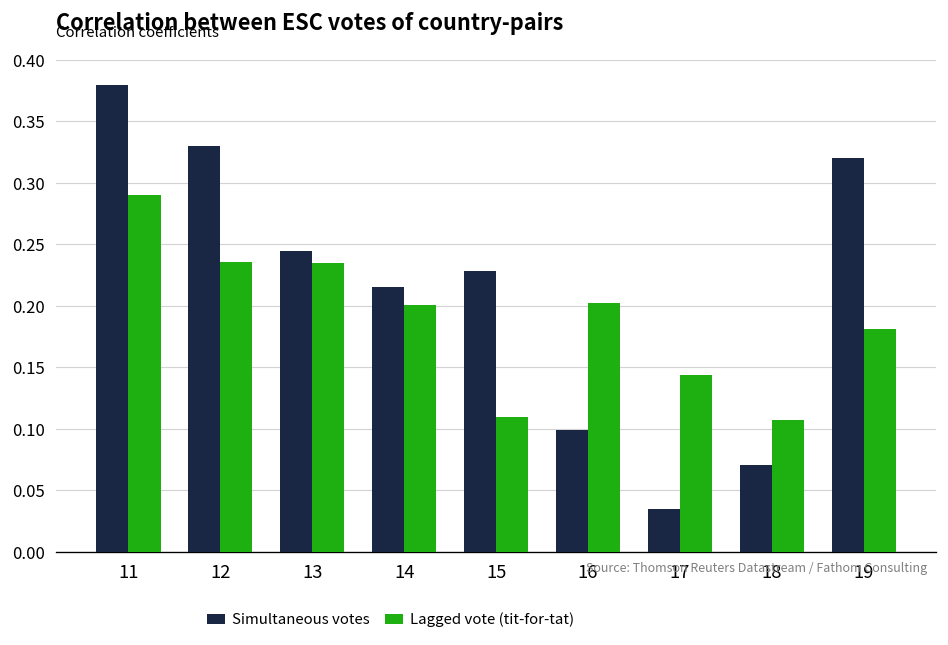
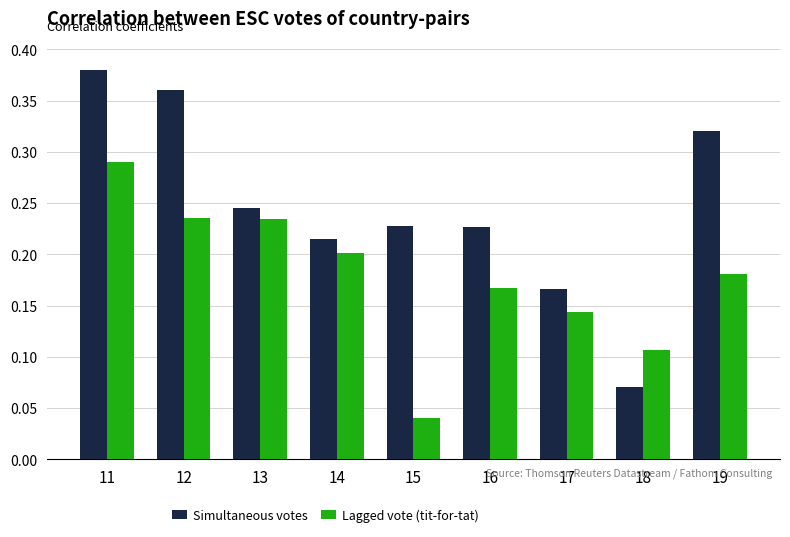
Simultaneous votes, 12: 0.33 -> 0.36
Lagged vote (tit-for-tat), 15: 0.11 -> 0.04
Simultaneous votes, 16: 0.099 -> 0.227
Lagged vote (tit-for-tat), 16: 0.202 -> 0.167
Simultaneous votes, 17: 0.035 -> 0.166
